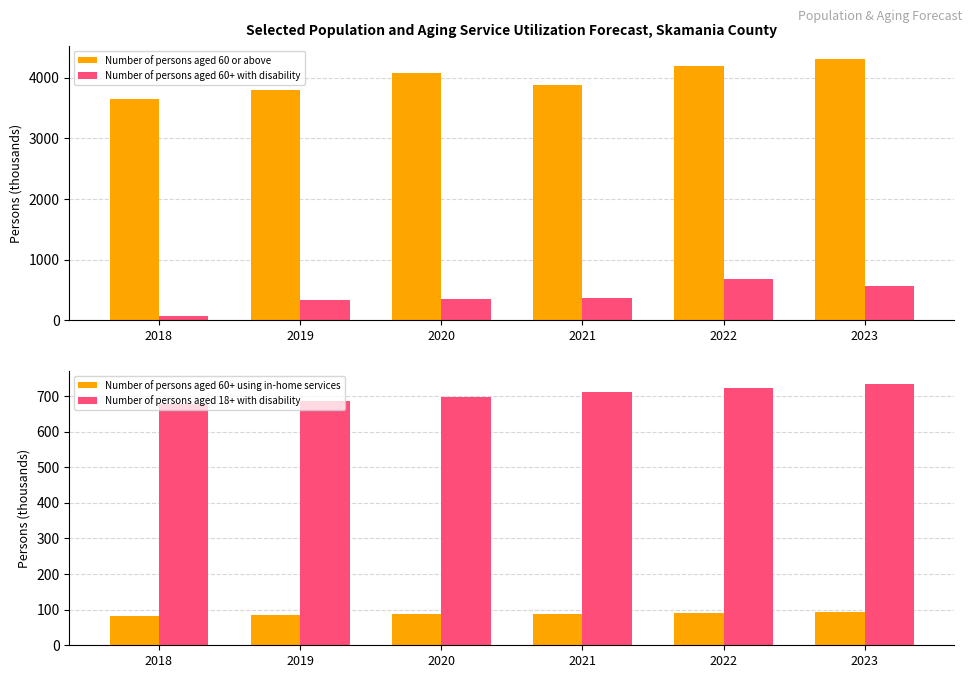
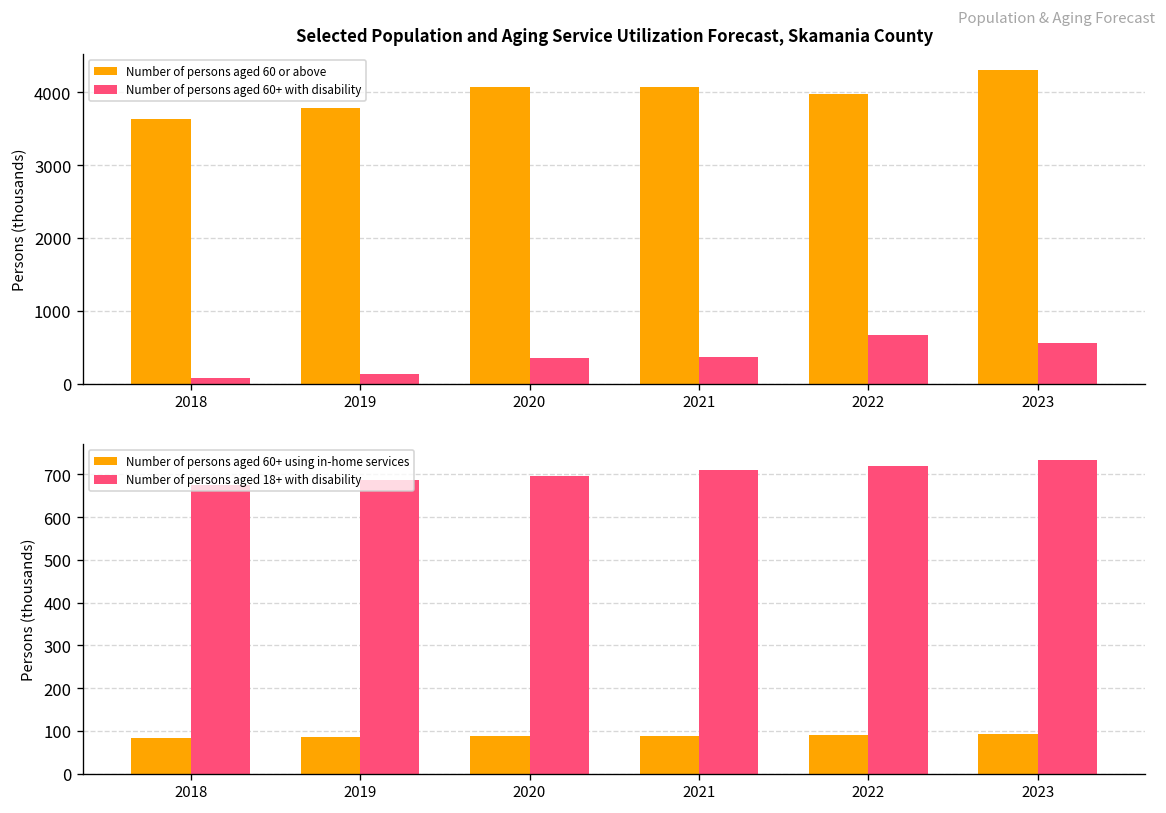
Selected Population and Aging Service Utilization Forecast, Skamania County, Number of persons aged 60+ with disability, 2019: 300 -> 100
Selected Population and Aging Service Utilization Forecast, Skamania County, Number of persons aged 60 or above, 2021: 3900 -> 4100
Selected Population and Aging Service Utilization Forecast, Skamania County, Number of persons aged 60 or above, 2022: 4200 -> 4000
